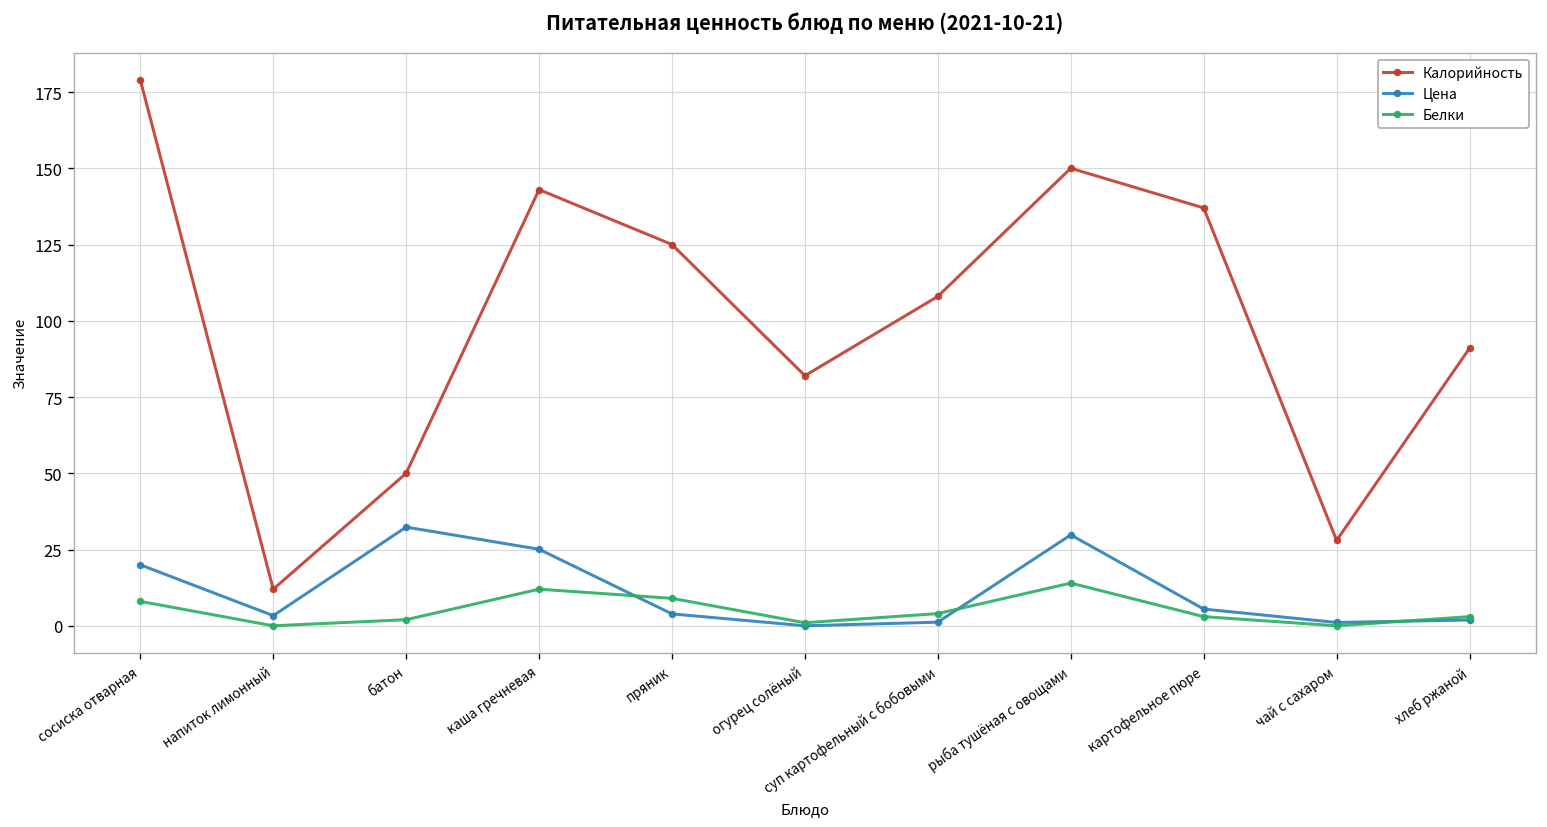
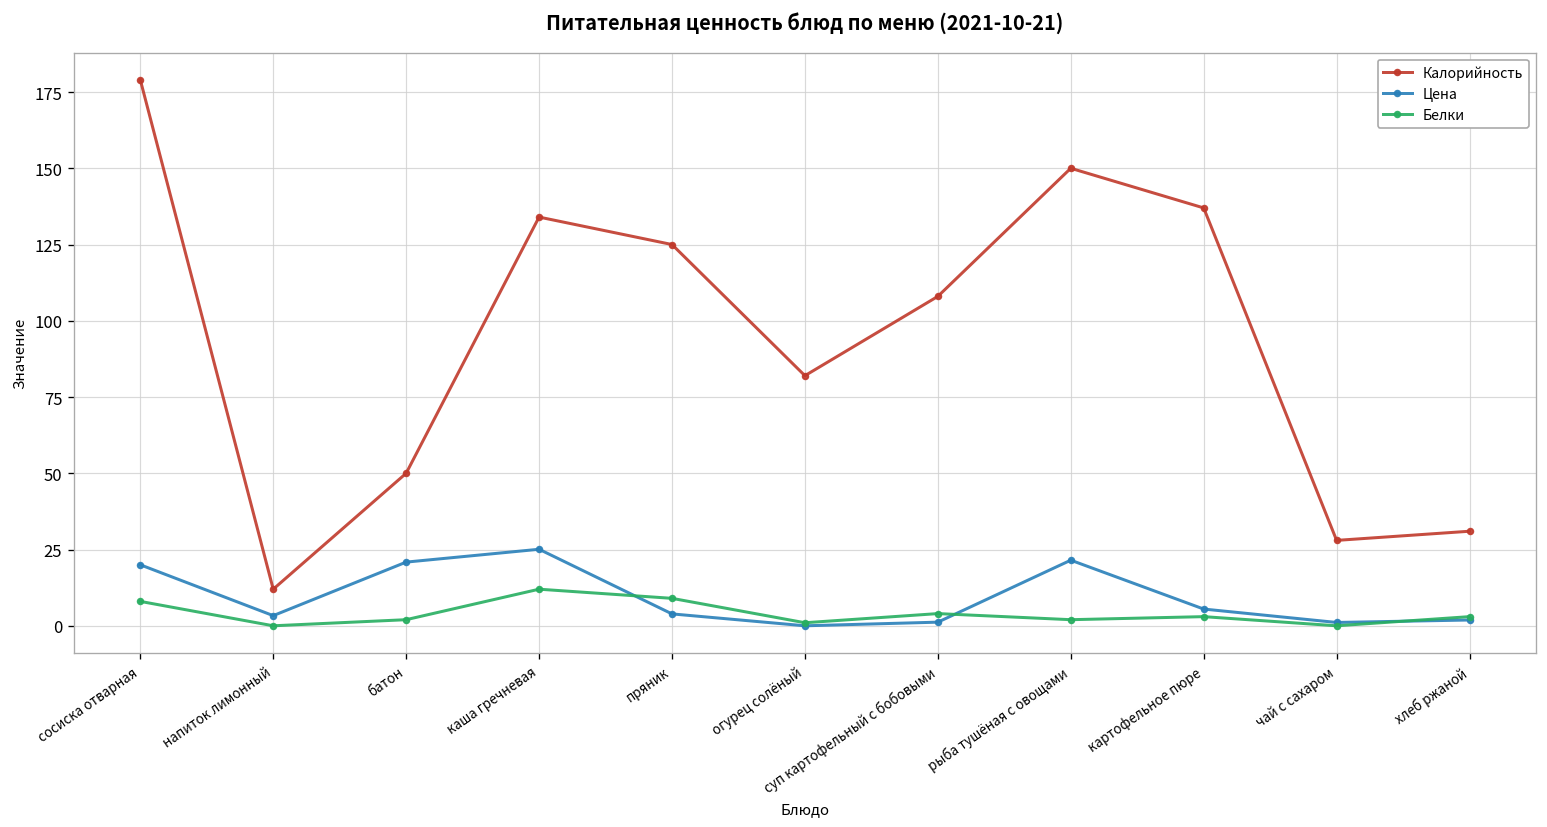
Цена, батон: 32 -> 21
Калорийность, каша гречневая: 143 -> 134
Цена, рыба тушёная с овощами: 30 -> 22
Белки, рыба тушёная с овощами: 14 -> 2
Калорийность, хлеб ржаной: 91 -> 31
